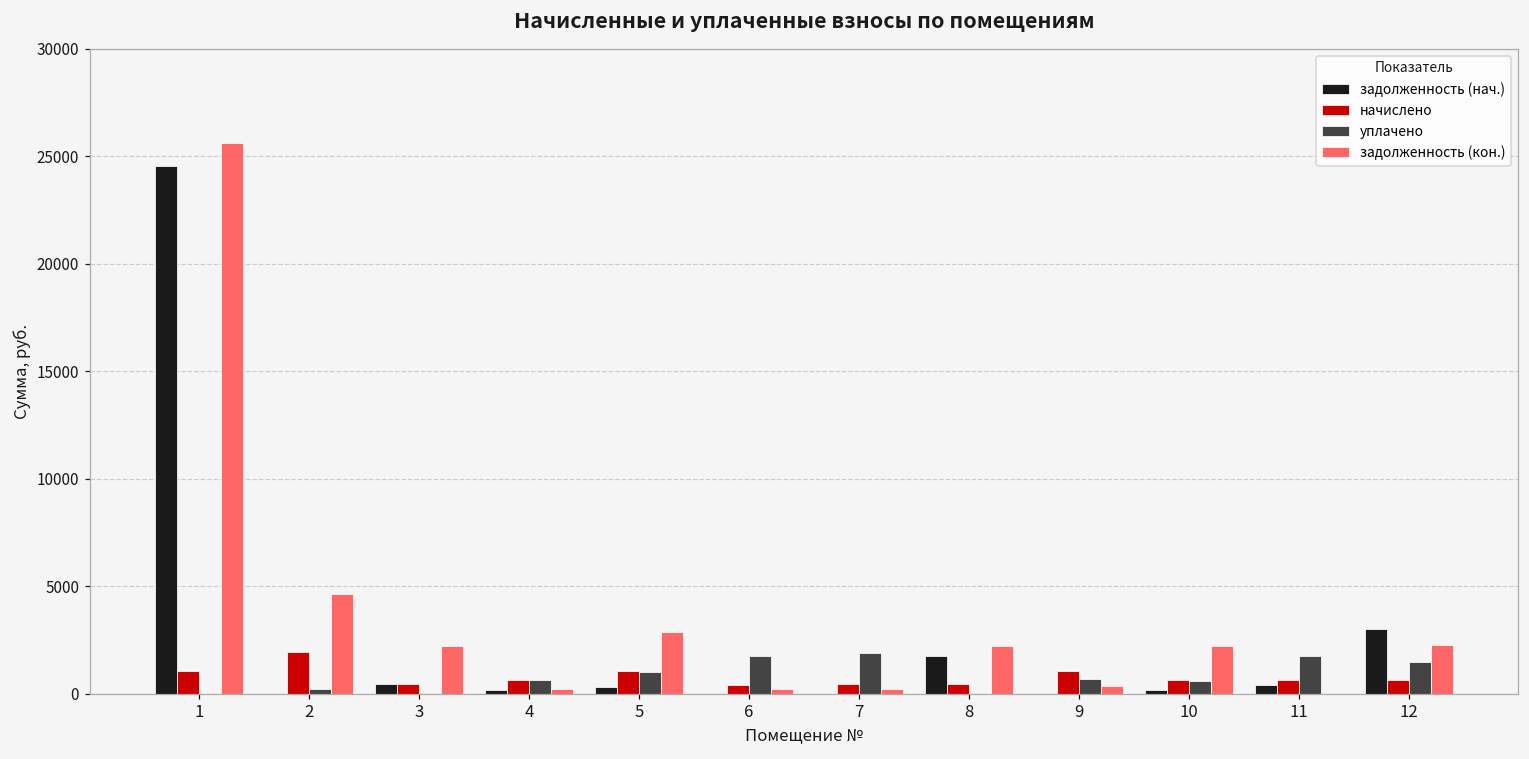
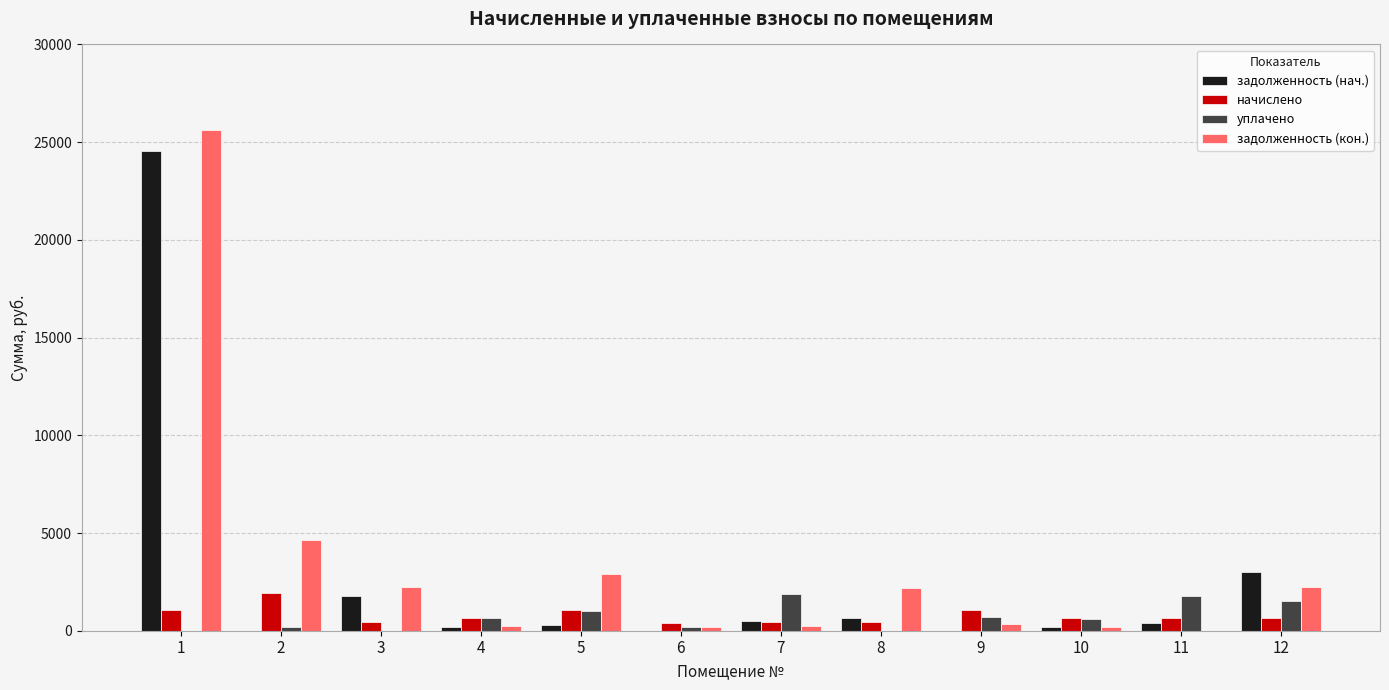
задолженность (нач.), 3: 400 -> 1800
уплачено, 6: 1800 -> 200
задолженность (нач.), 7: 0 -> 500
задолженность (нач.), 8: 1800 -> 600
задолженность (кон.), 10: 2200 -> 200
